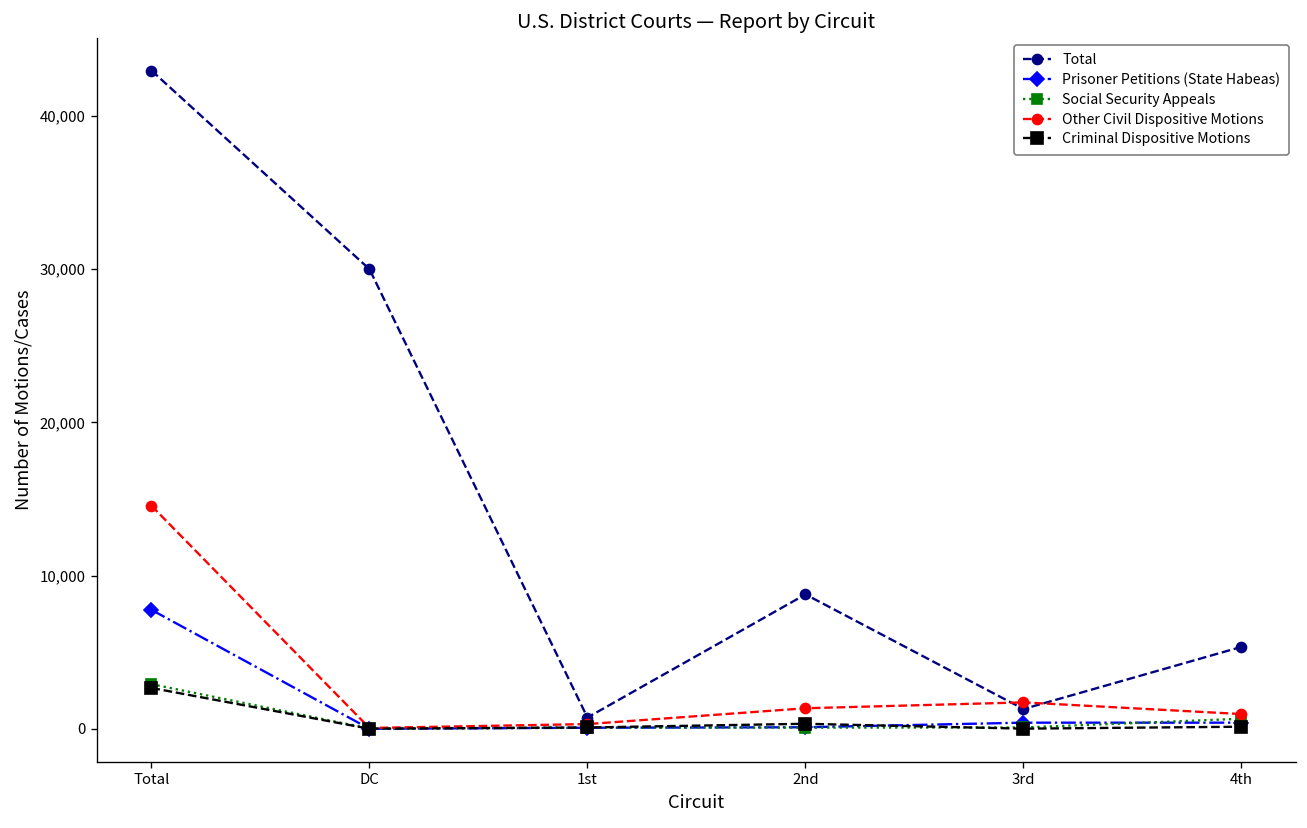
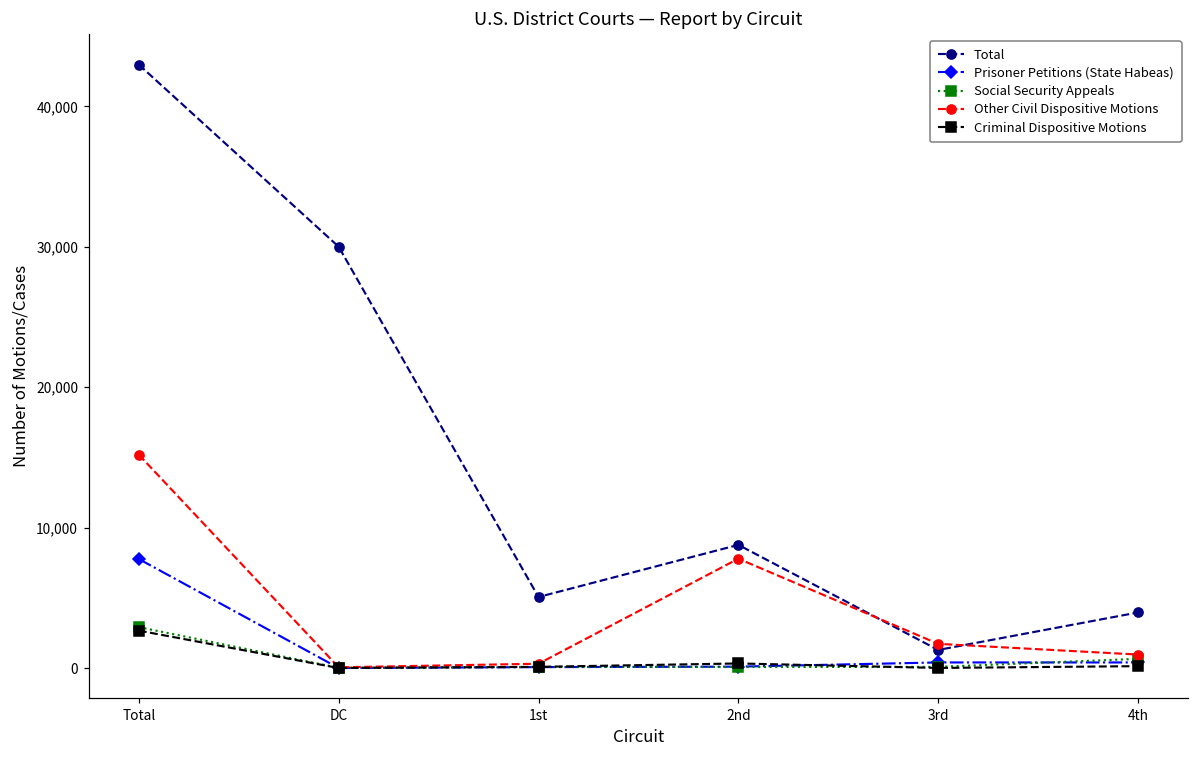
Other Civil Dispositive Motions, Total: 14,600 -> 15,200
Total, 1st: 700 -> 5,100
Other Civil Dispositive Motions, 2nd: 1,300 -> 7,800
Total, 4th: 5,300 -> 4,000
